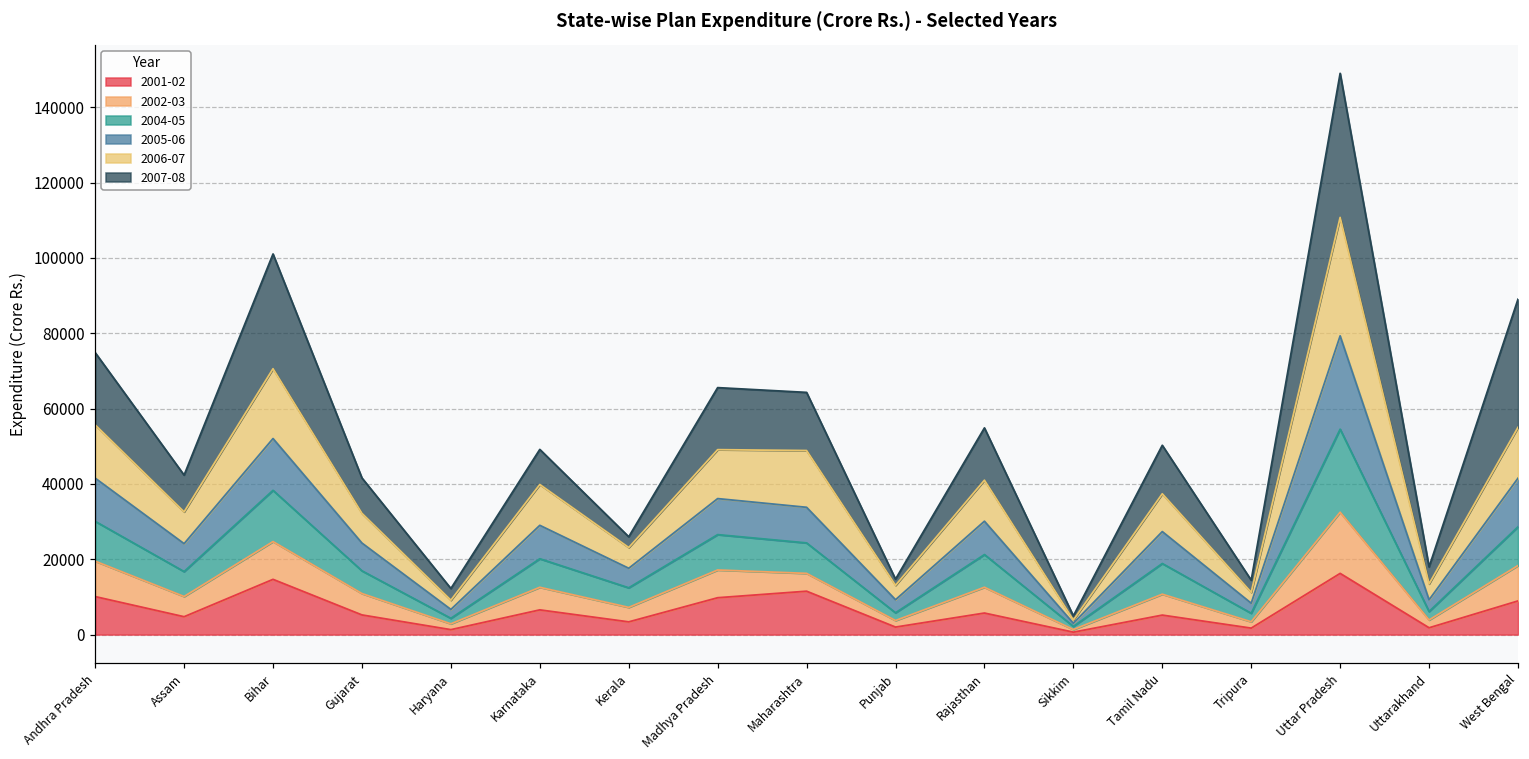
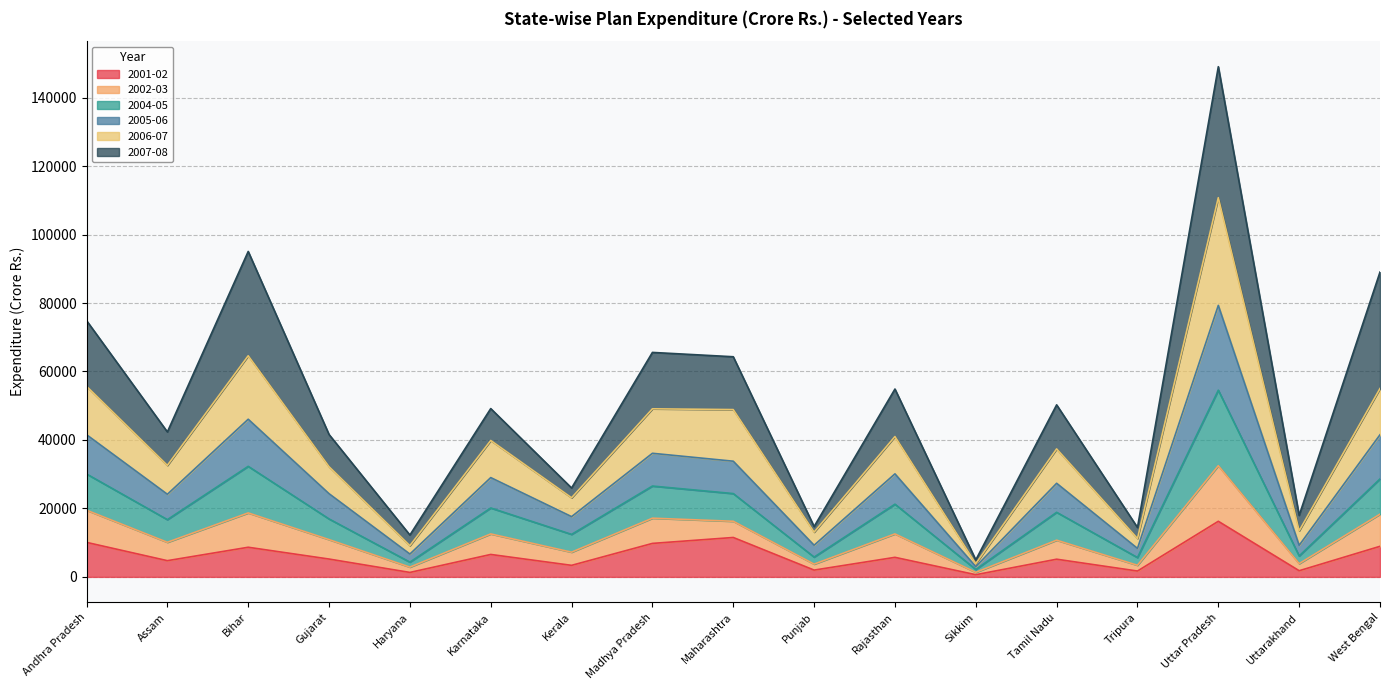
2001-02, Bihar: 15000 -> 9000
